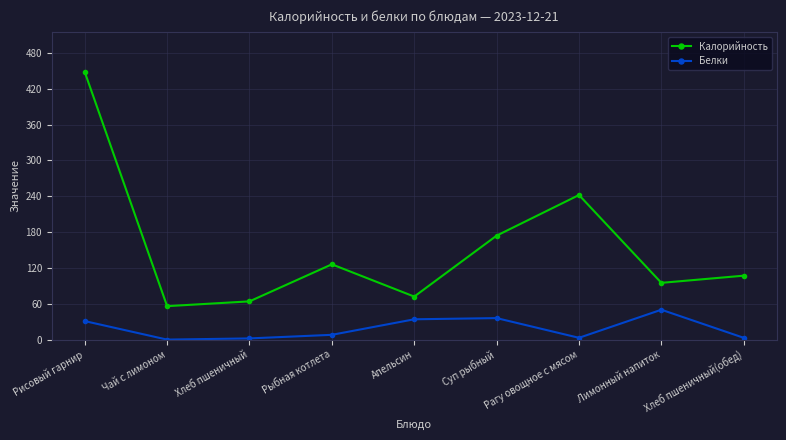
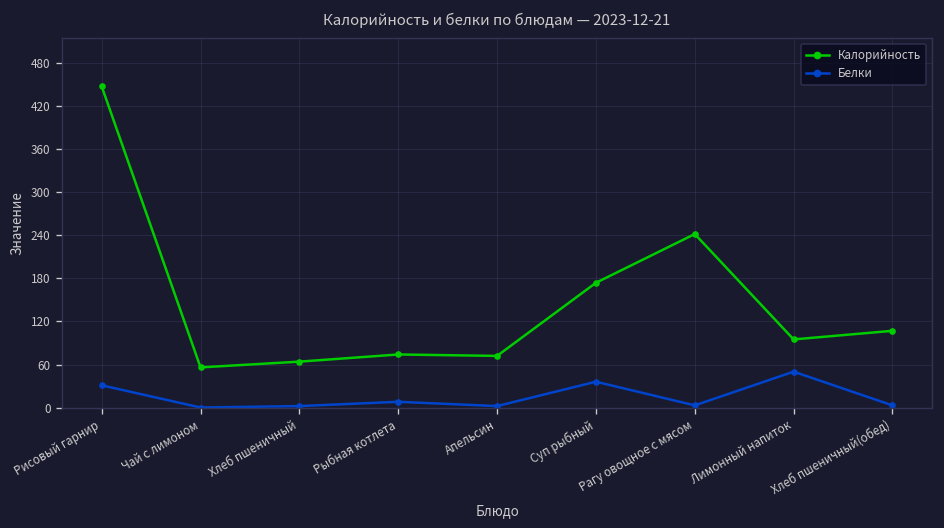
Калорийность, Рыбная котлета: 130 -> 70
Белки, Апельсин: 30 -> 0
